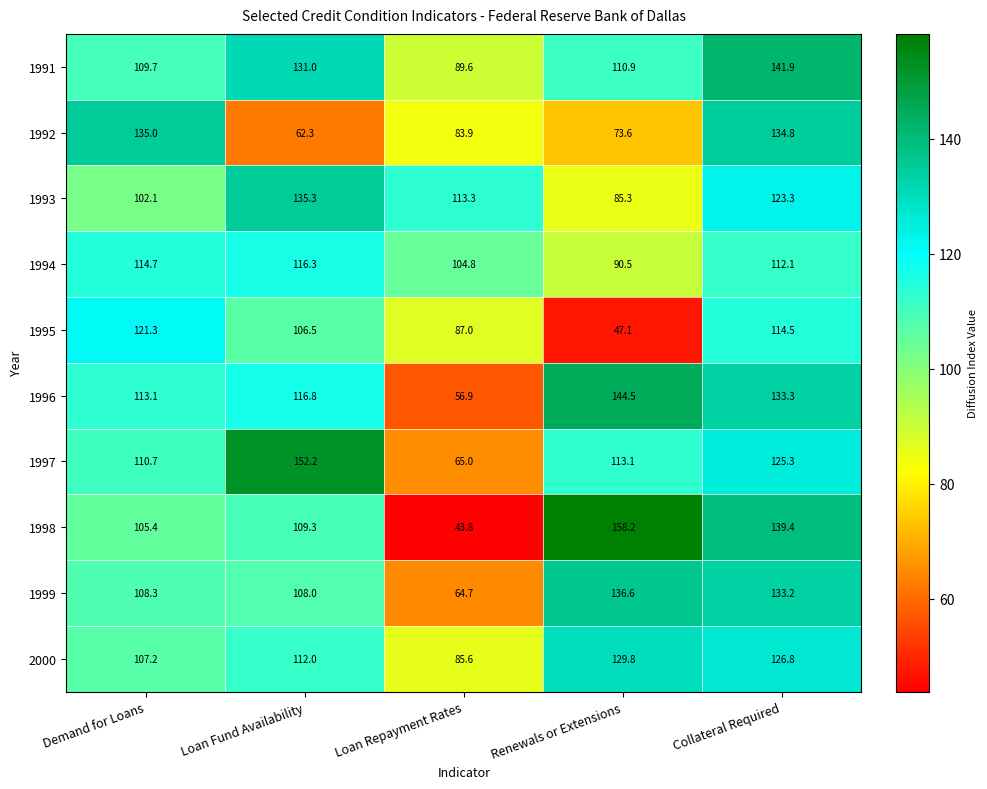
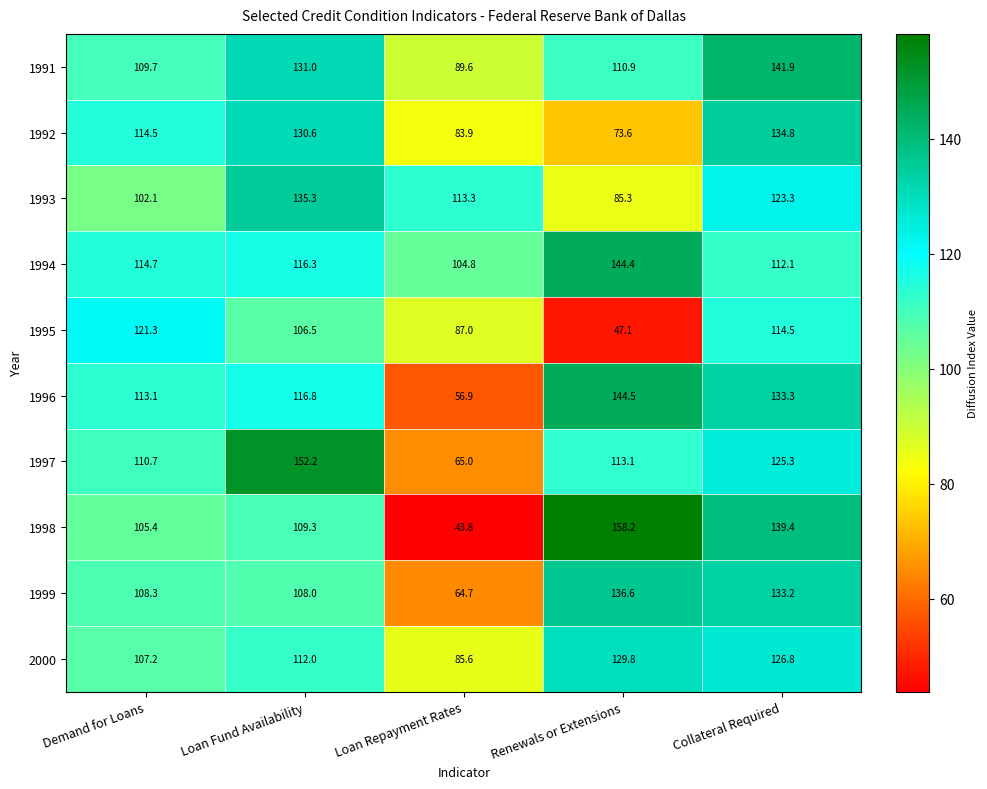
1992, Demand for Loans: 135.0 -> 114.5
1992, Loan Fund Availability: 62.3 -> 130.6
1994, Renewals or Extensions: 90.5 -> 144.4
